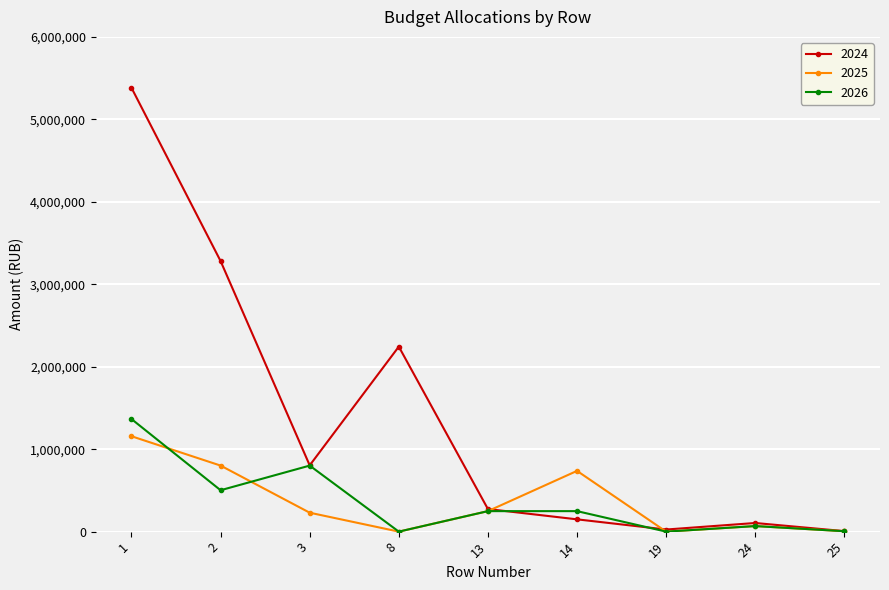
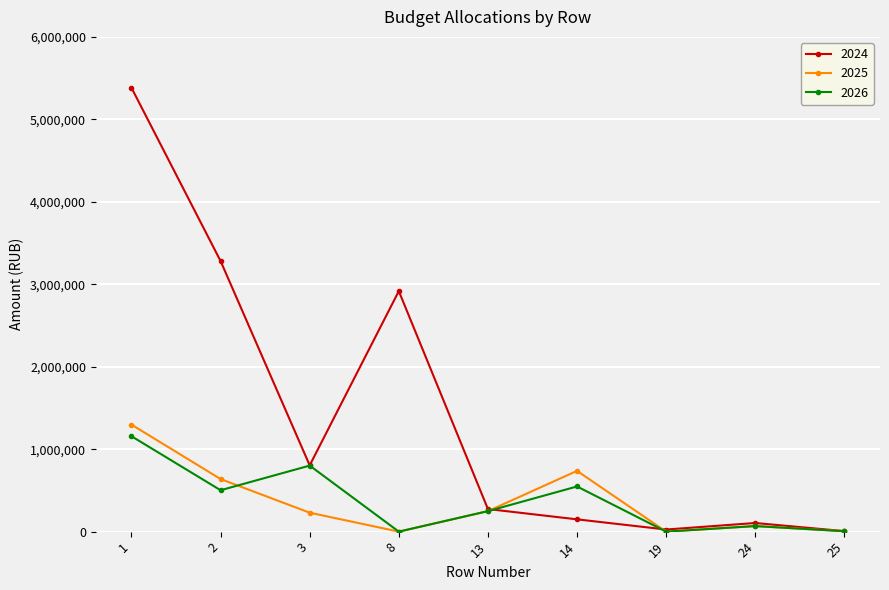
2025, 1: 1,200,000 -> 1,300,000
2026, 1: 1,400,000 -> 1,200,000
2025, 2: 800,000 -> 600,000
2024, 8: 2,200,000 -> 2,900,000
2026, 14: 200,000 -> 500,000
